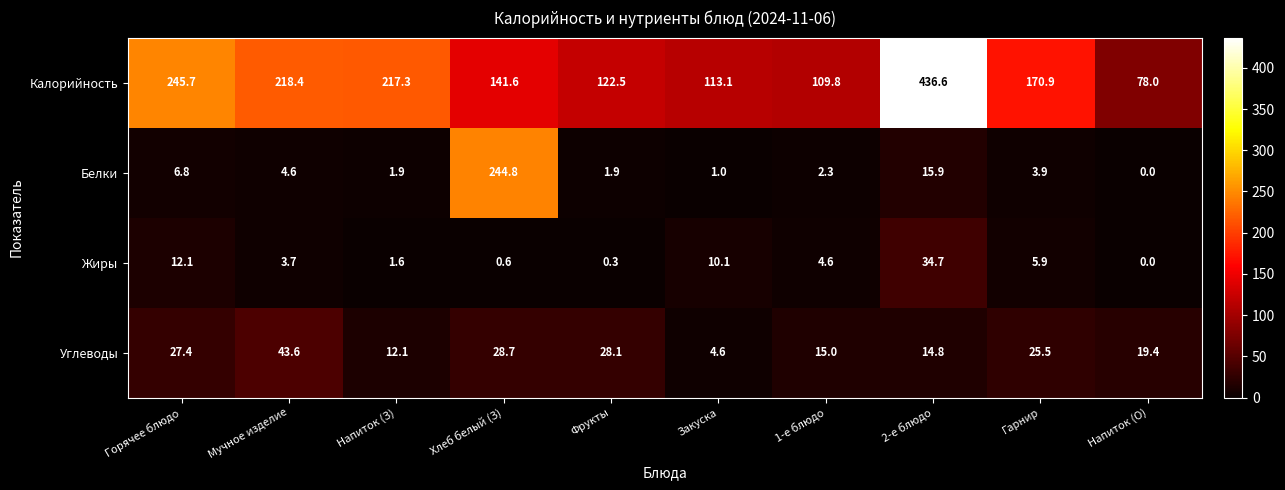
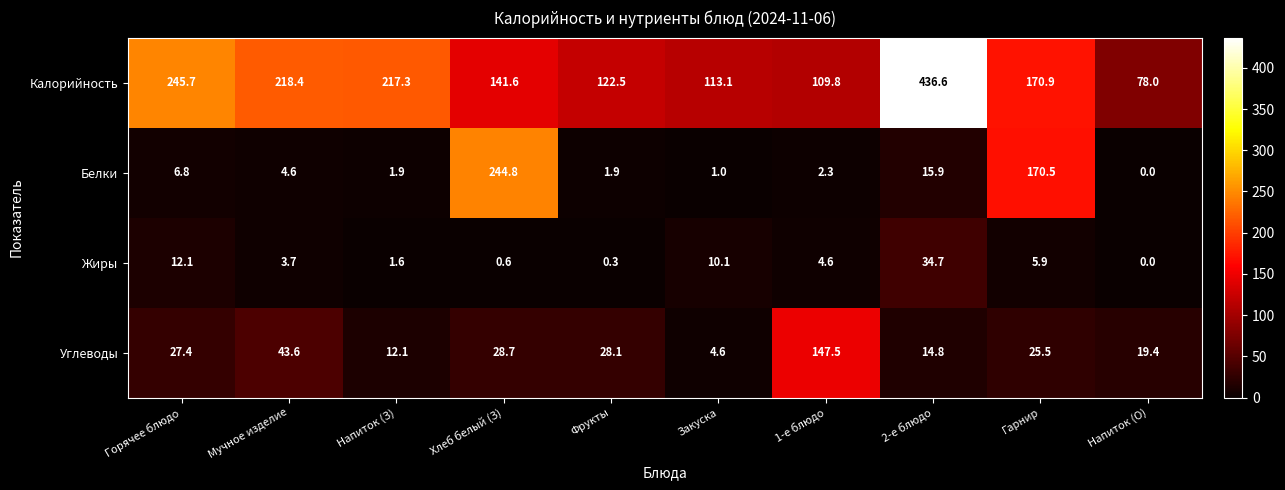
Белки, Гарнир: 3.9 -> 170.5
Углеводы, 1-е блюдо: 15.0 -> 147.5
